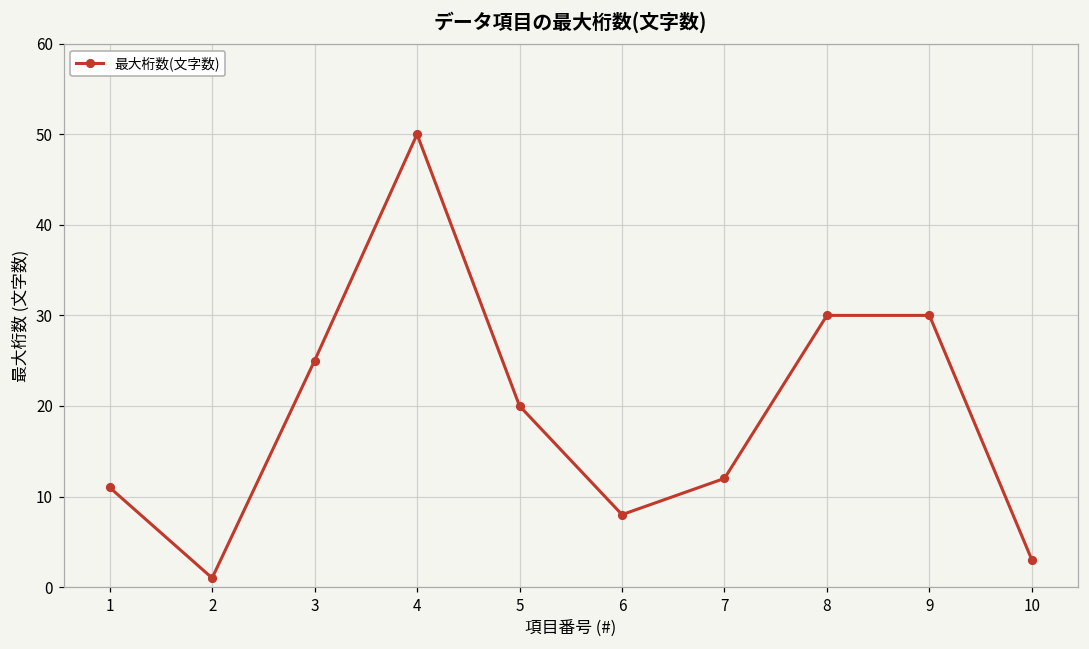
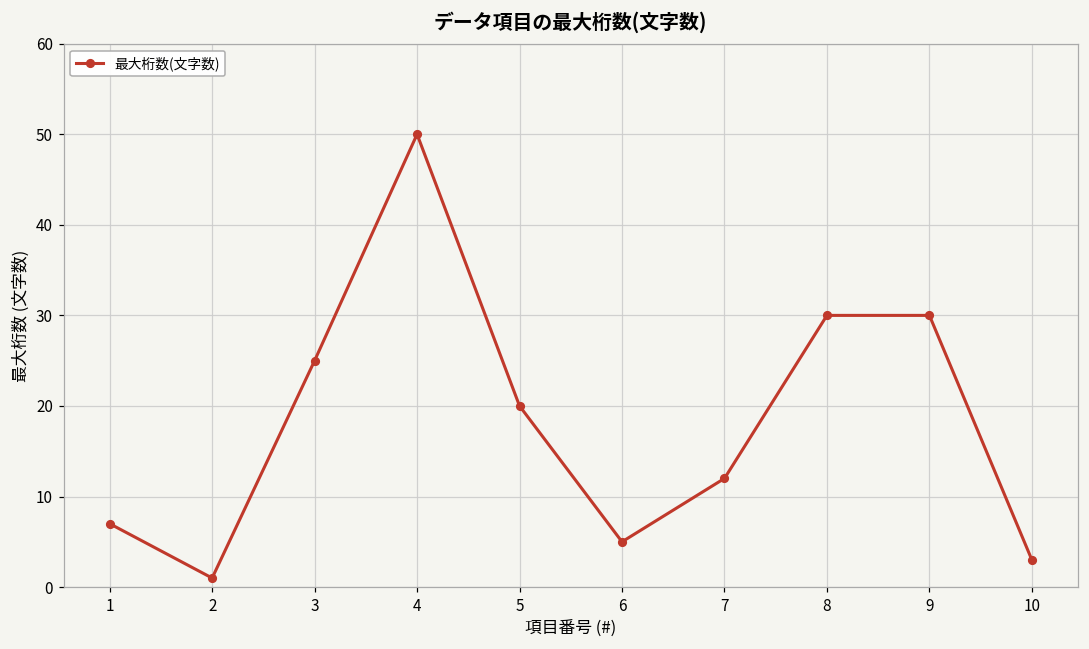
1: 11 -> 7
6: 8 -> 5
